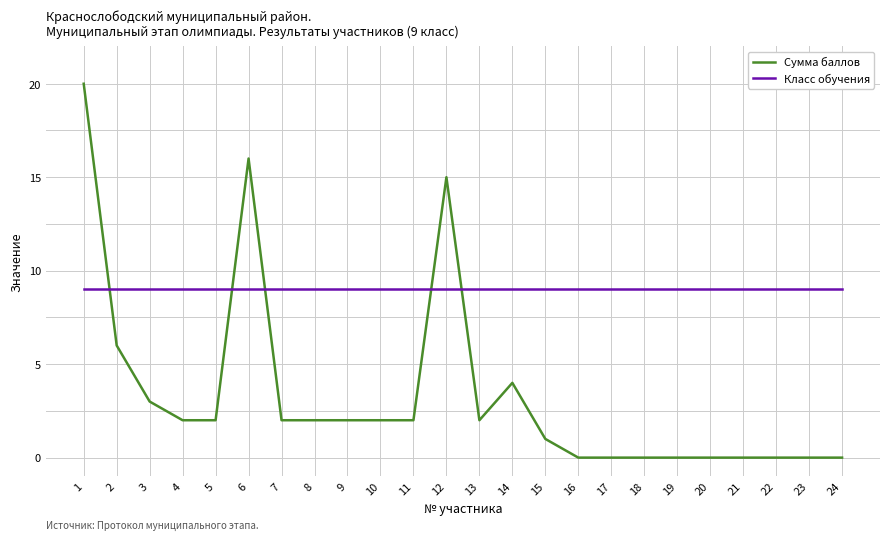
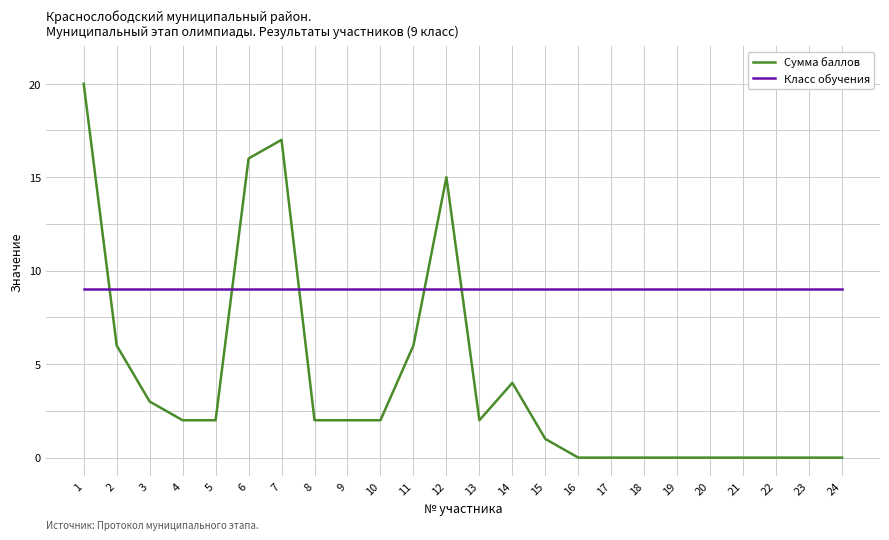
Сумма баллов, 7: 2 -> 17
Сумма баллов, 11: 2 -> 6
